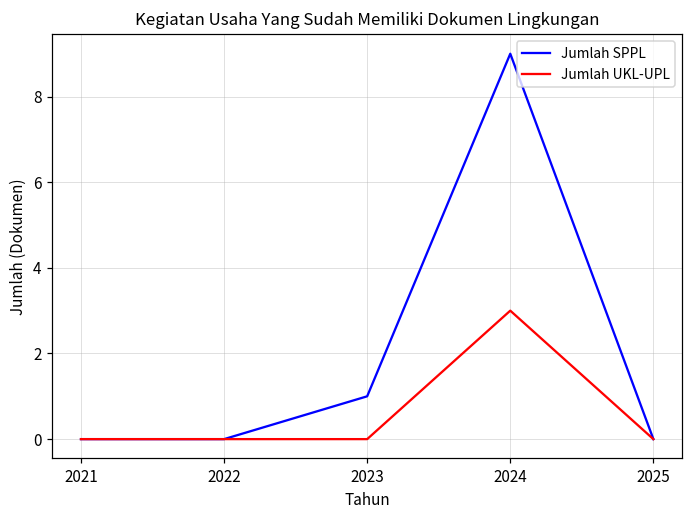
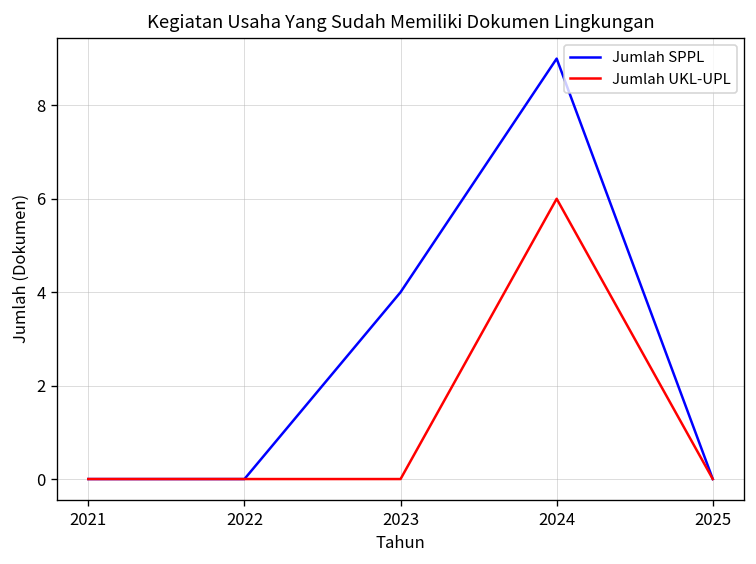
Jumlah SPPL, 2023: 1 -> 4
Jumlah UKL-UPL, 2024: 3 -> 6
